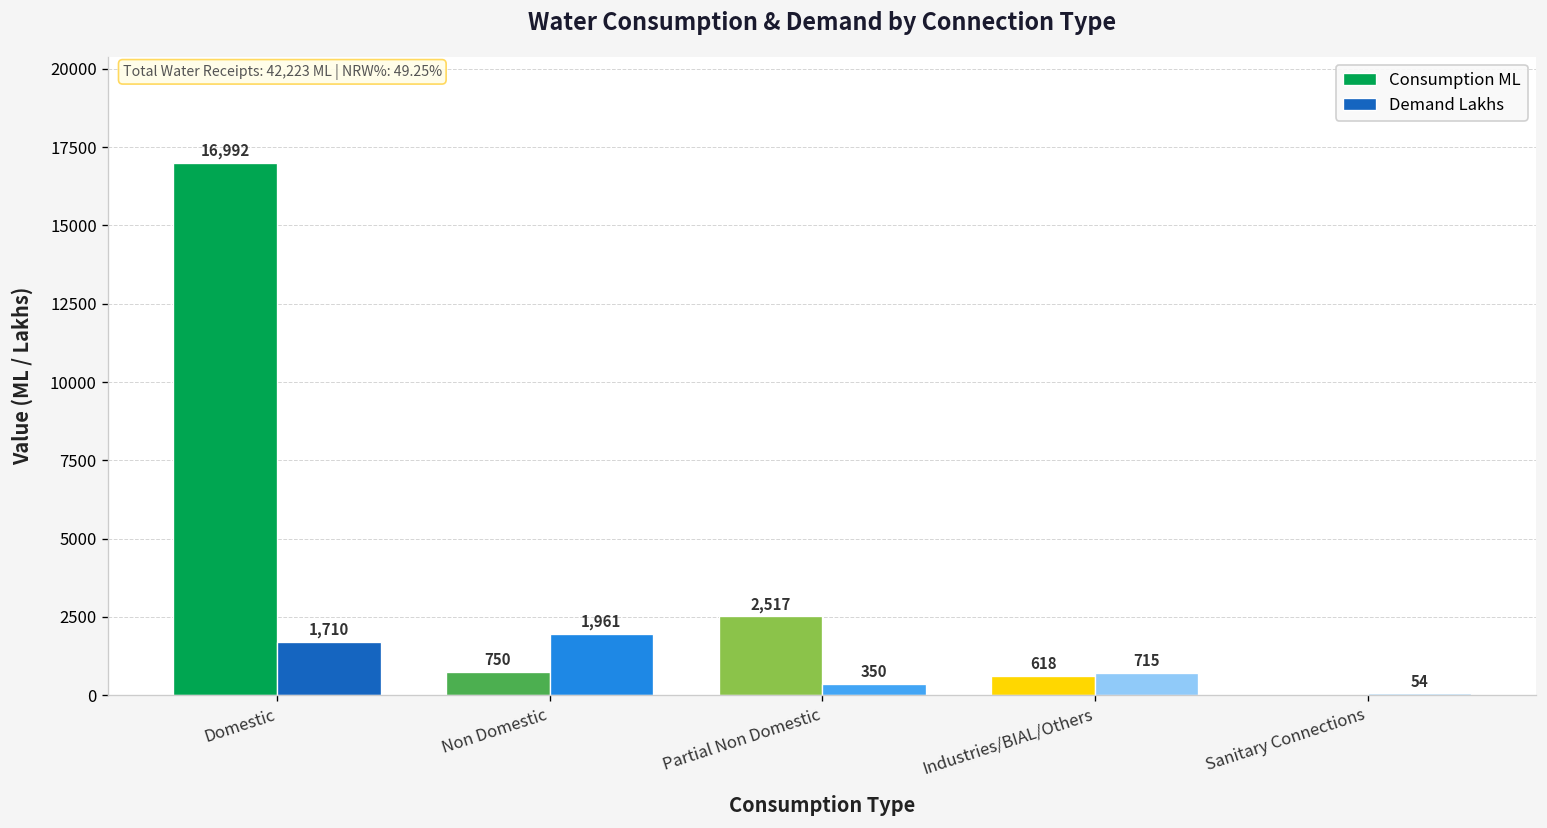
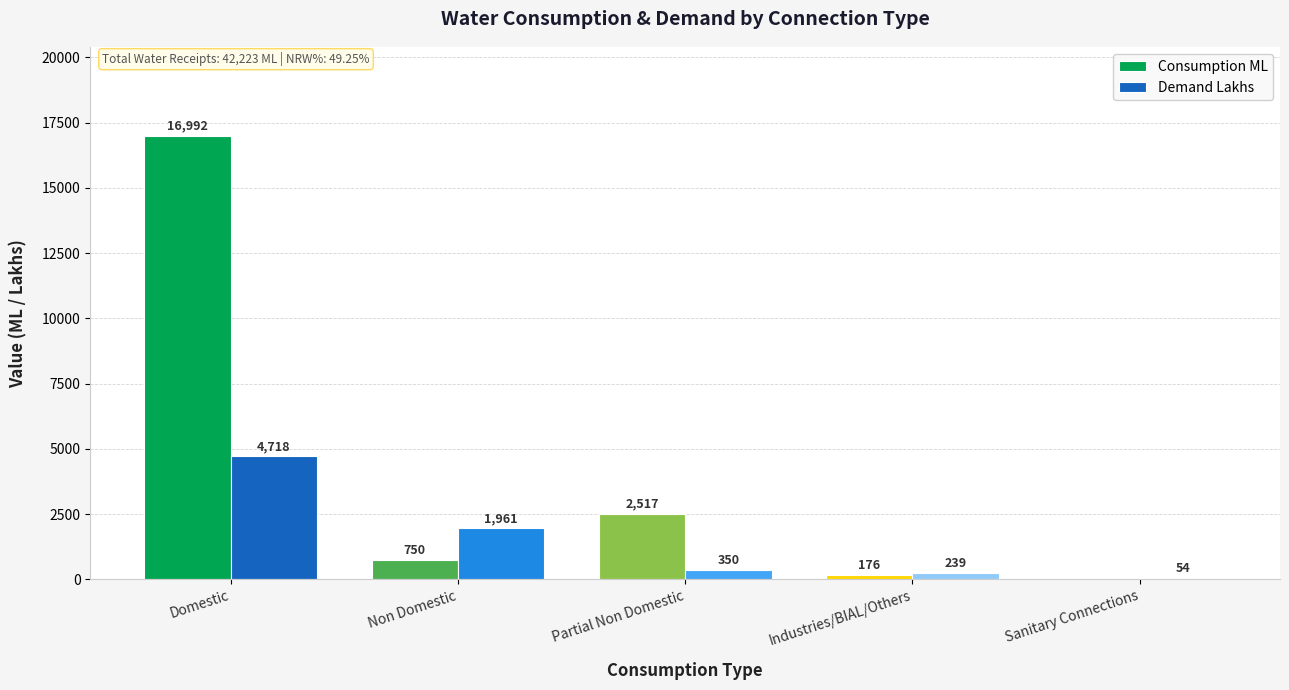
Demand Lakhs, Domestic: 1,710 -> 4,718
Consumption ML, Industries/BIAL/Others: 618 -> 176
Demand Lakhs, Industries/BIAL/Others: 715 -> 239
